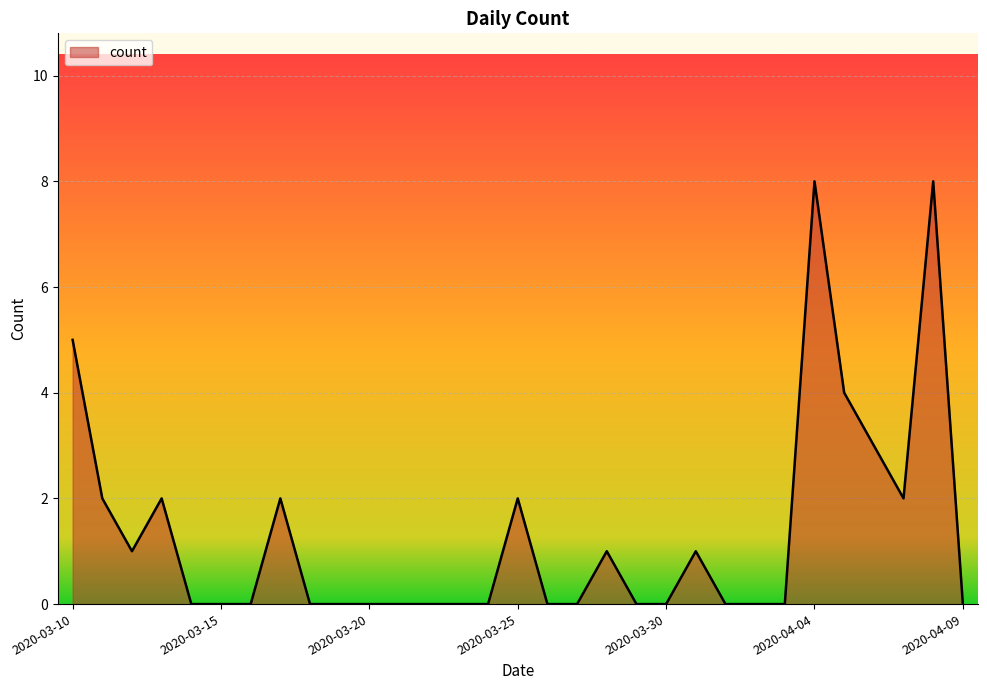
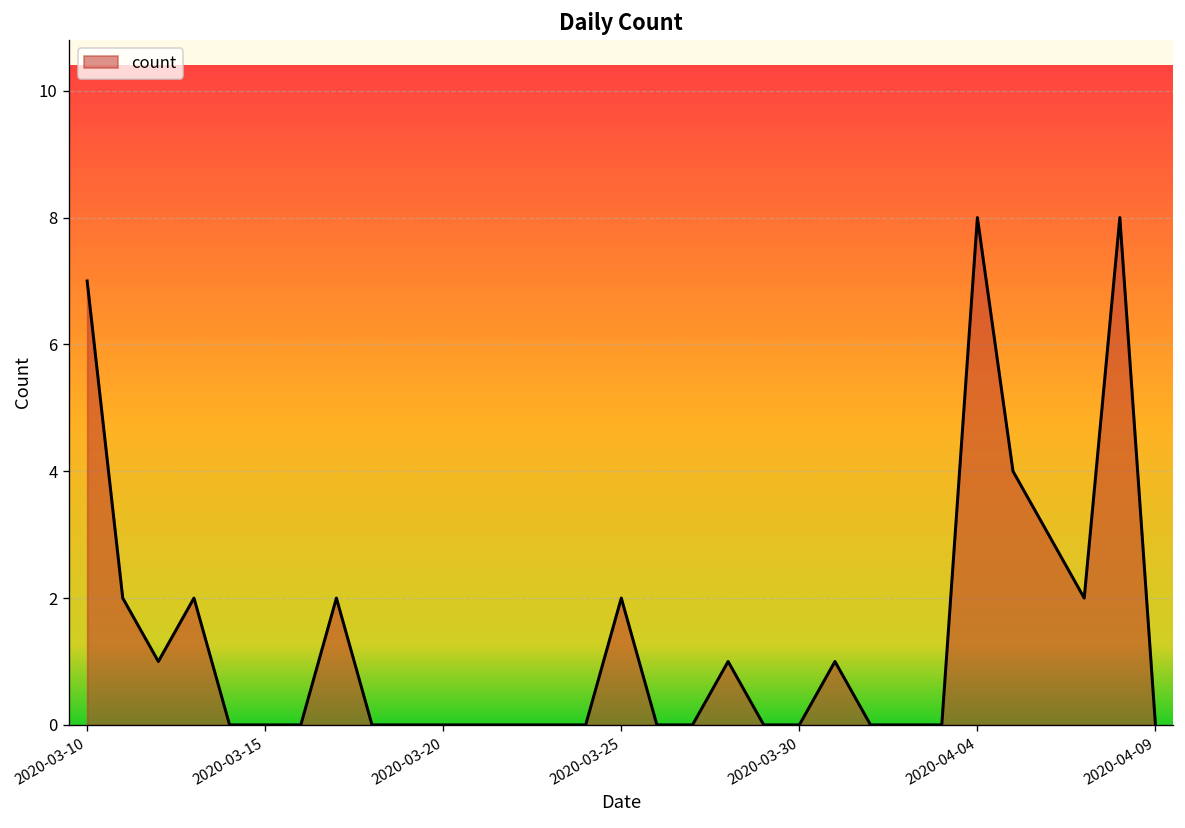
2020-03-10: 5 -> 7
